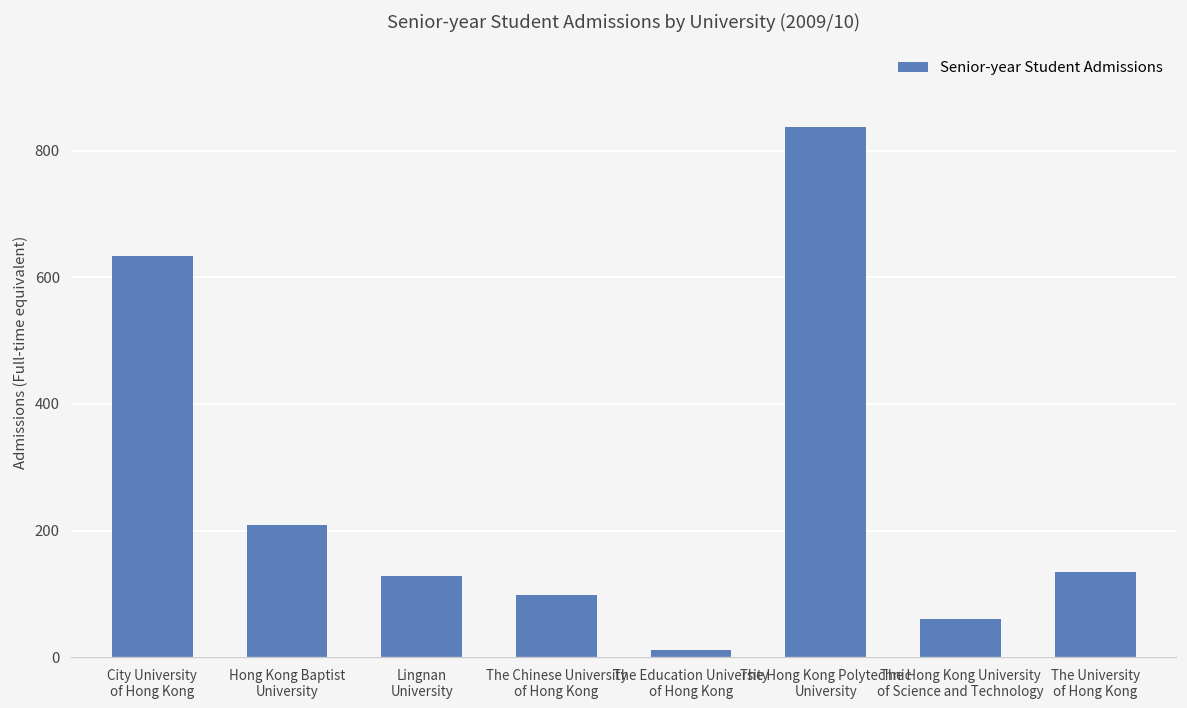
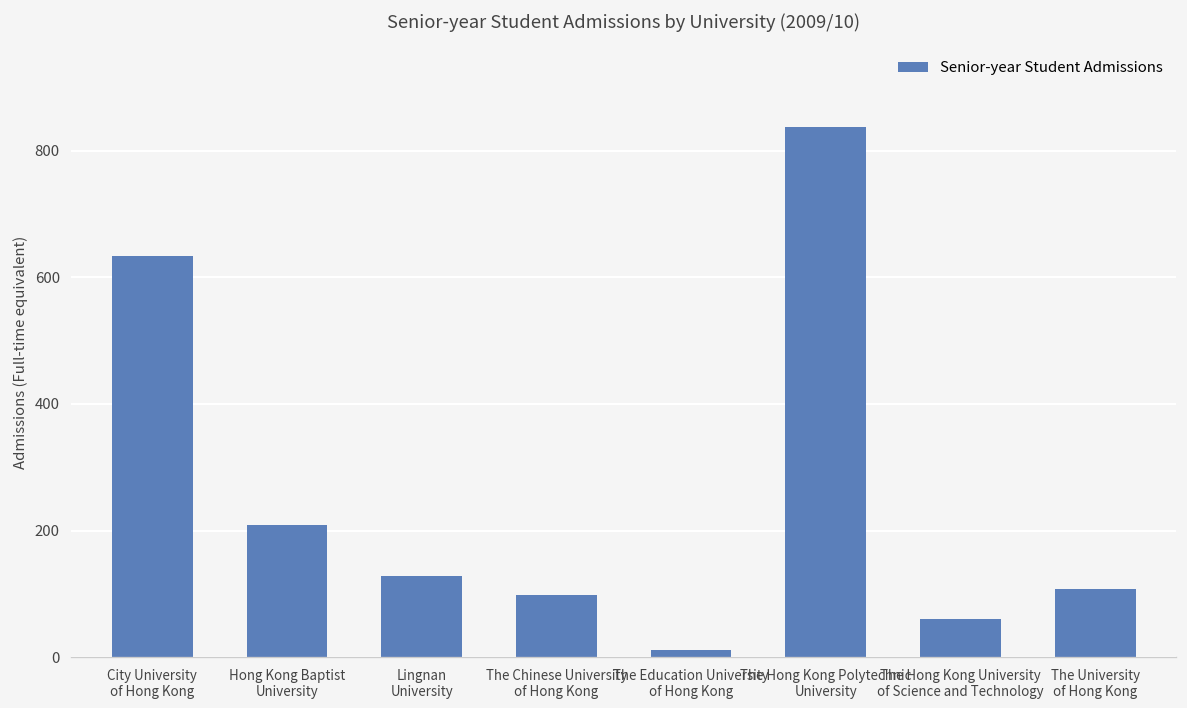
The University of Hong Kong: 130 -> 110
